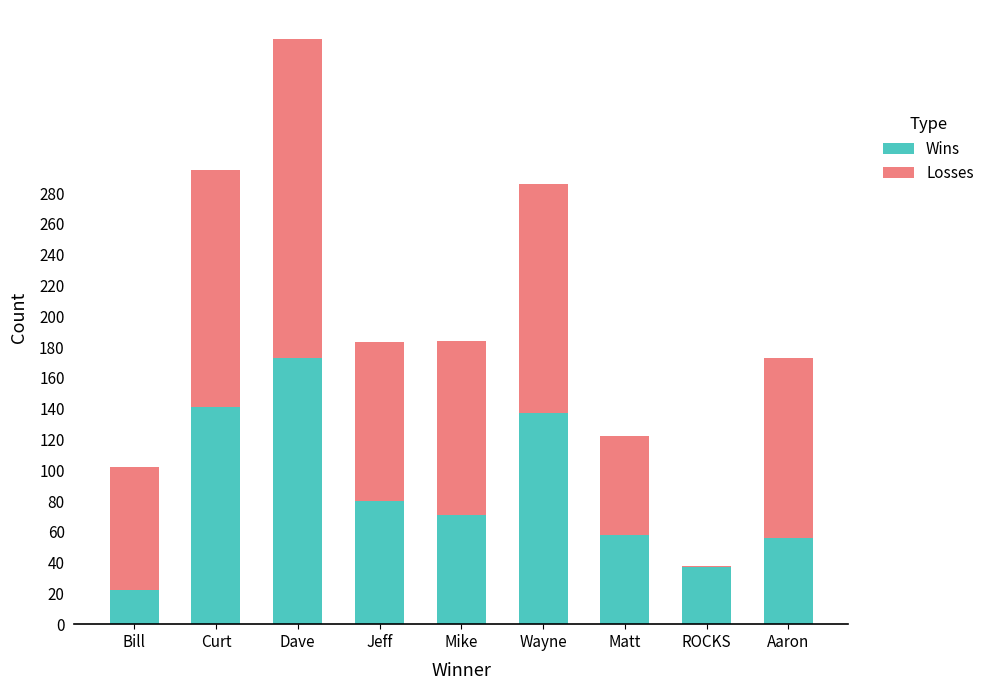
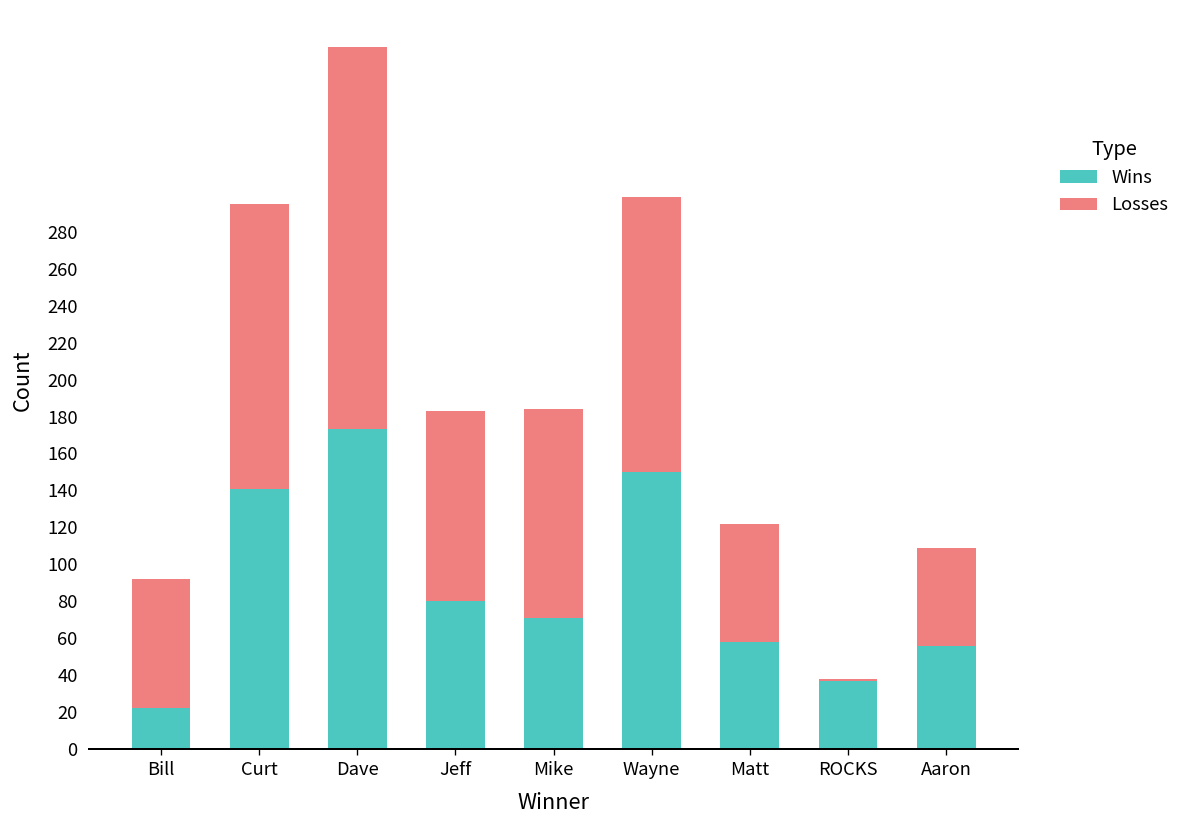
Losses, Bill: 80 -> 70
Wins, Wayne: 137 -> 150
Losses, Aaron: 117 -> 53
